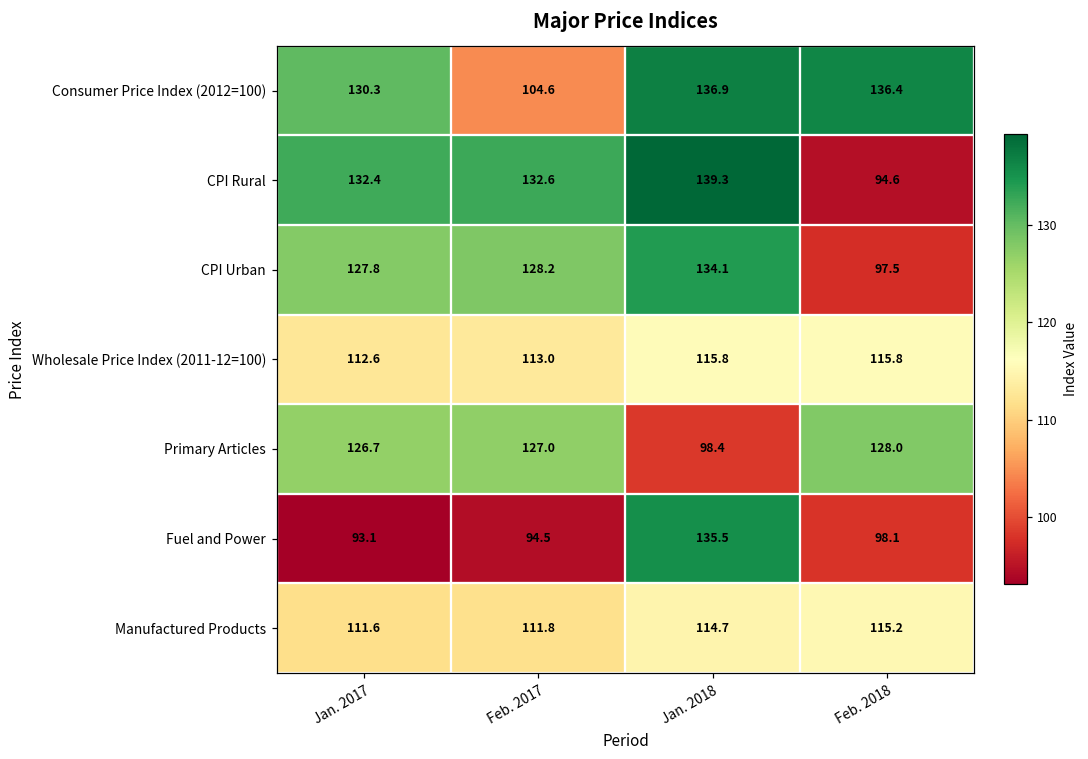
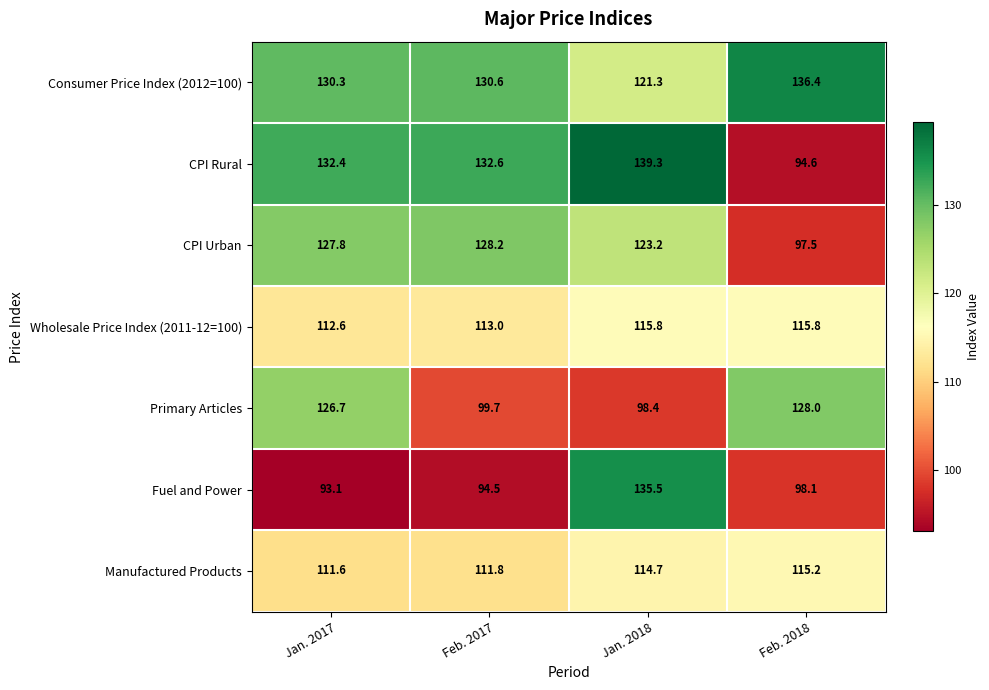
Consumer Price Index (2012=100), Feb. 2017: 104.6 -> 130.6
Consumer Price Index (2012=100), Jan. 2018: 136.9 -> 121.3
CPI Urban, Jan. 2018: 134.1 -> 123.2
Primary Articles, Feb. 2017: 127.0 -> 99.7
